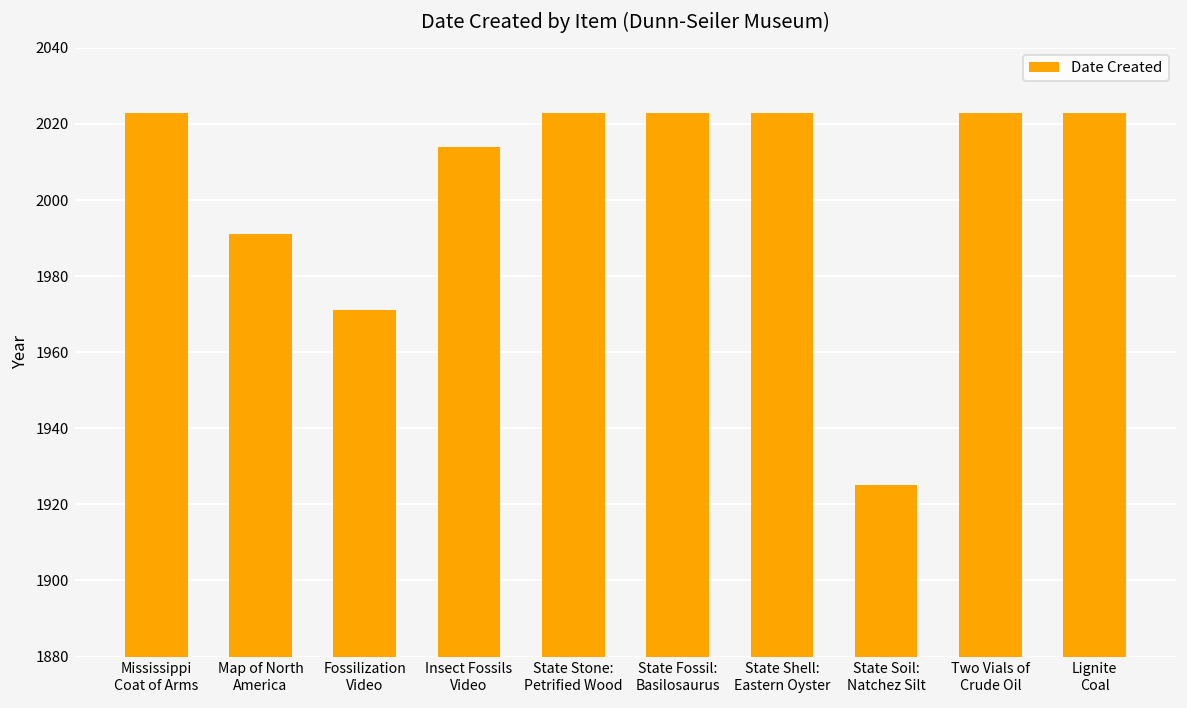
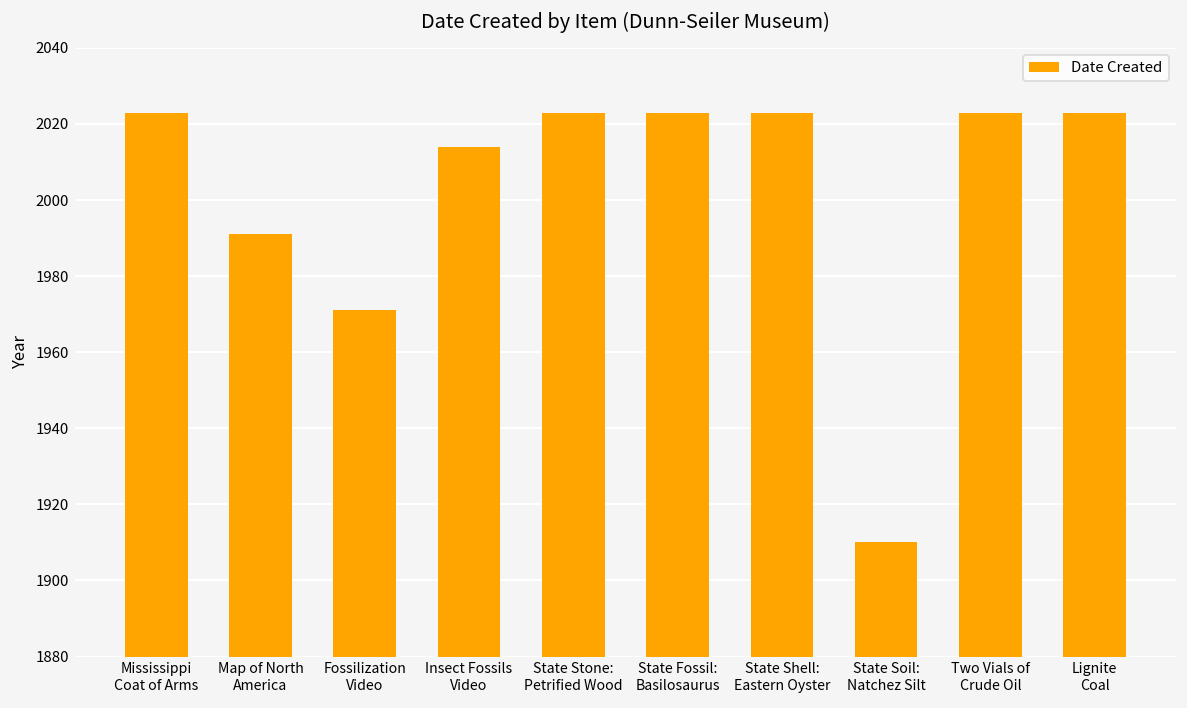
State Soil: Natchez Silt: 1925 -> 1910
